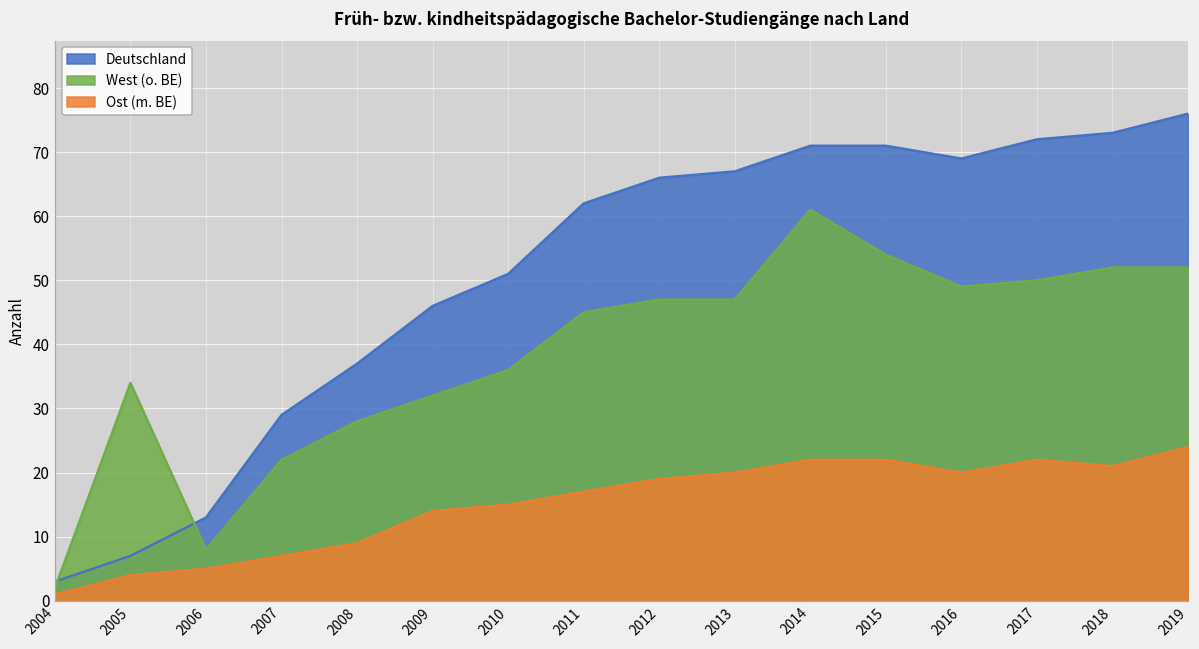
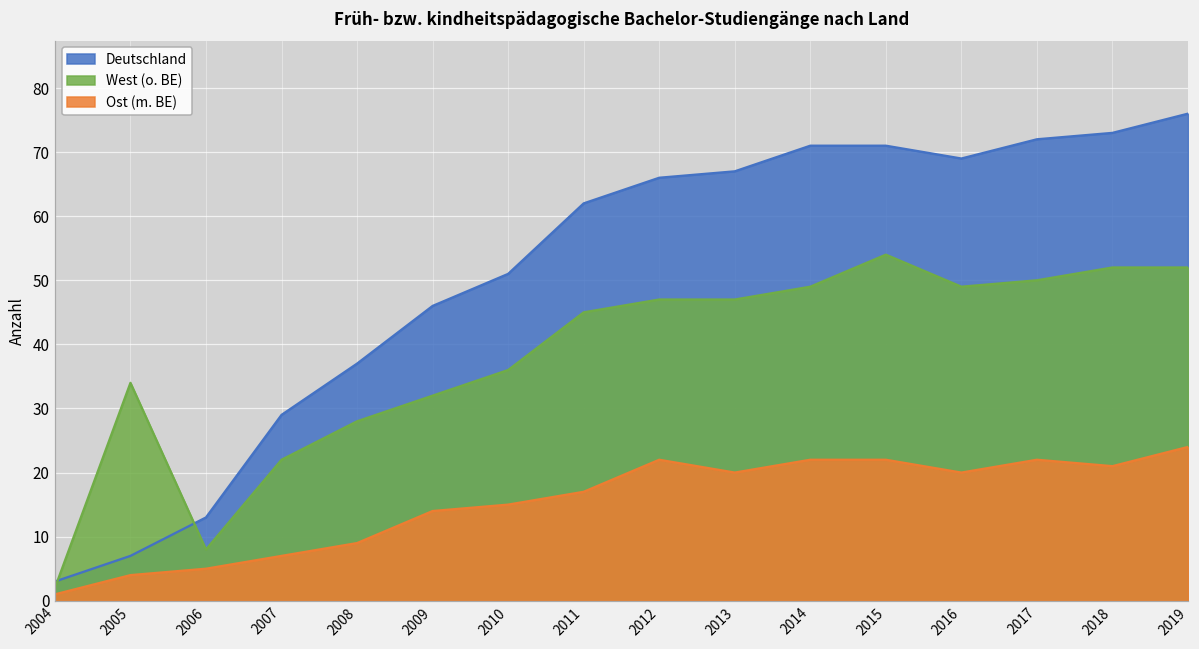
Ost (m. BE), 2012: 19 -> 22
West (o. BE), 2014: 61 -> 49
